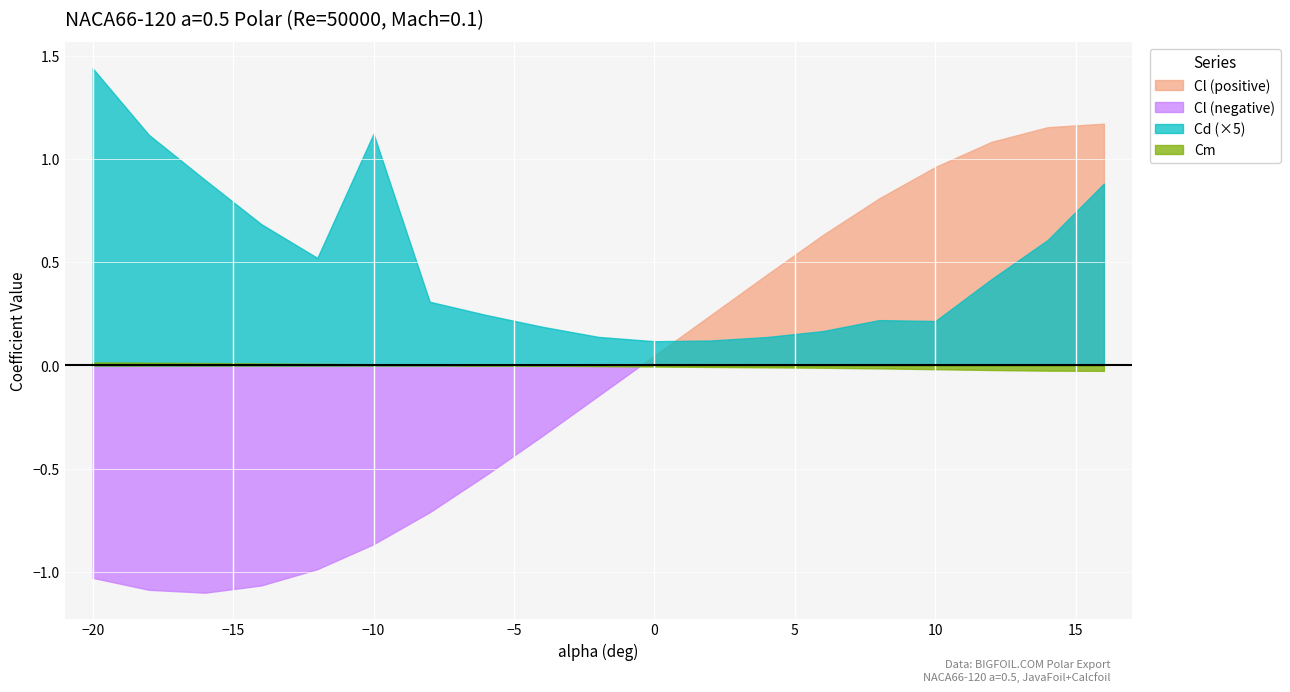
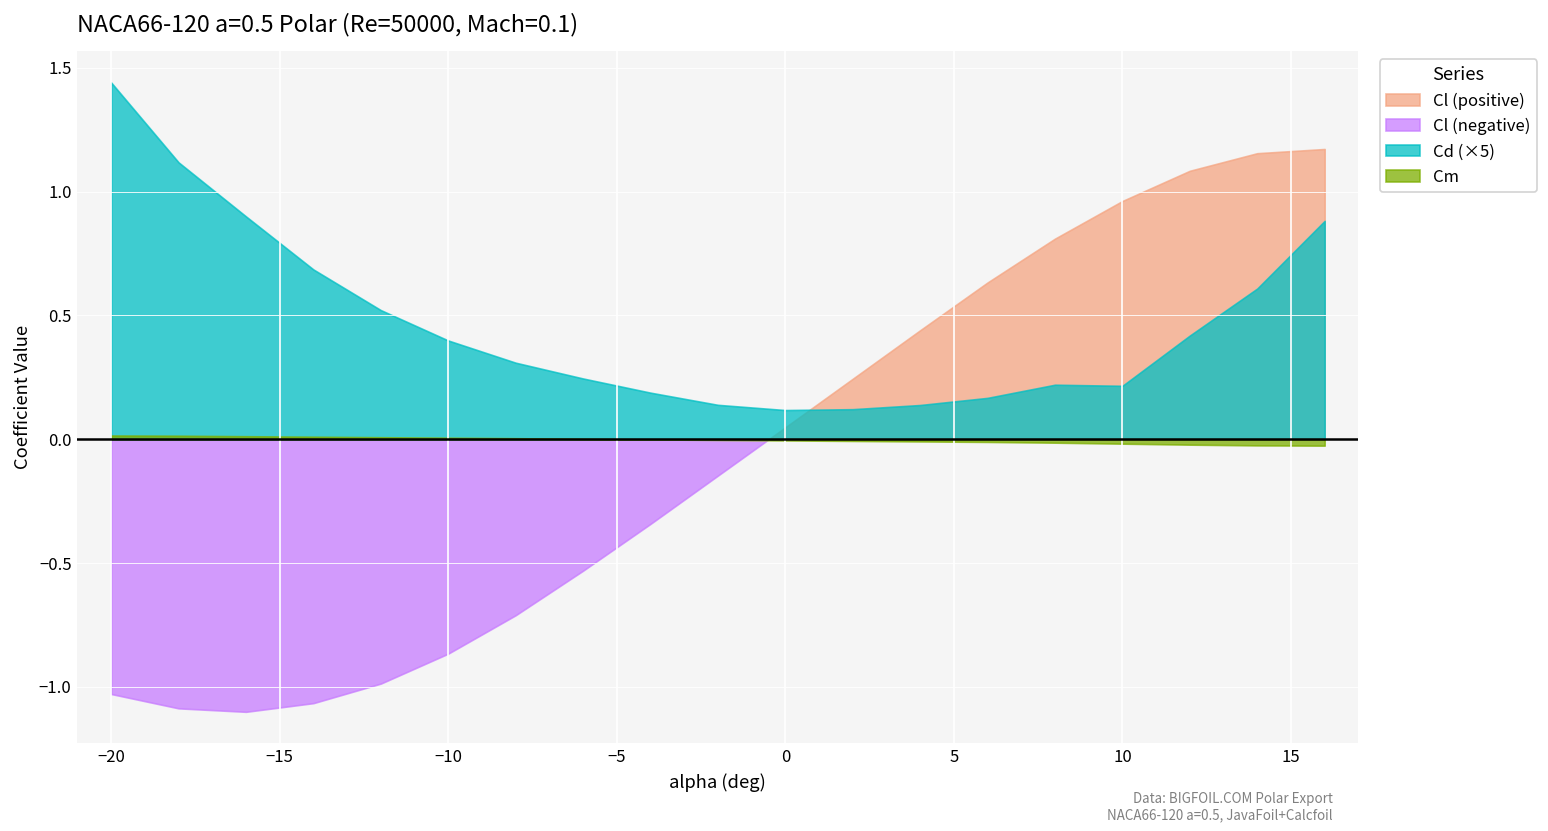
Cd (×5), −10: 1.12 -> 0.40
